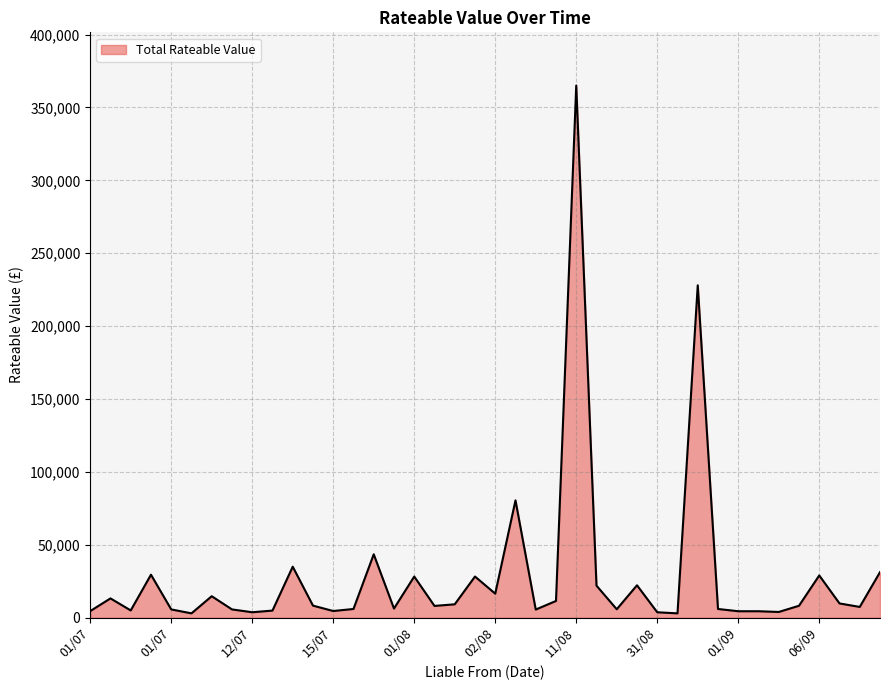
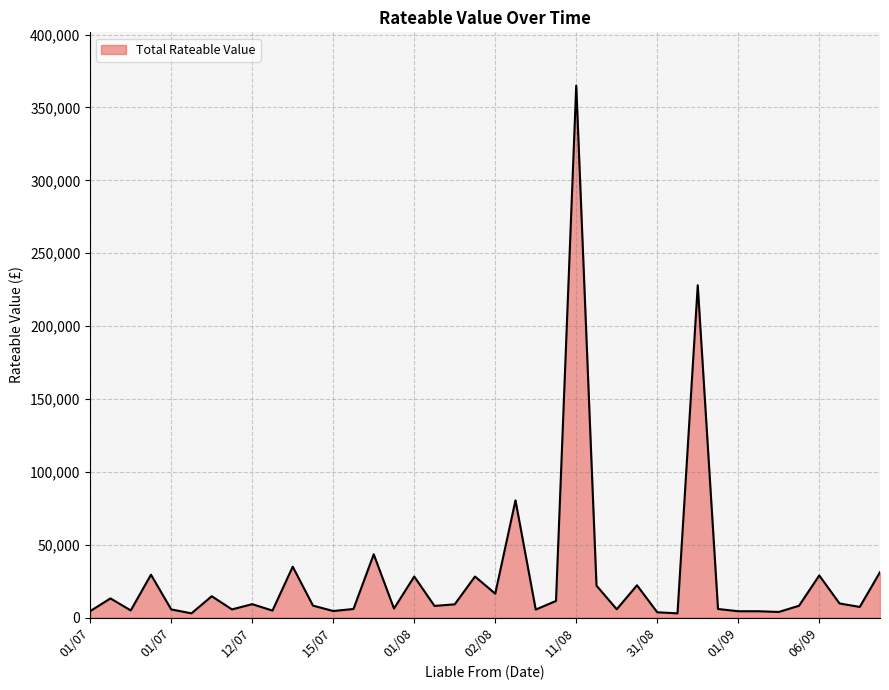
12/07: 4,000 -> 9,000
